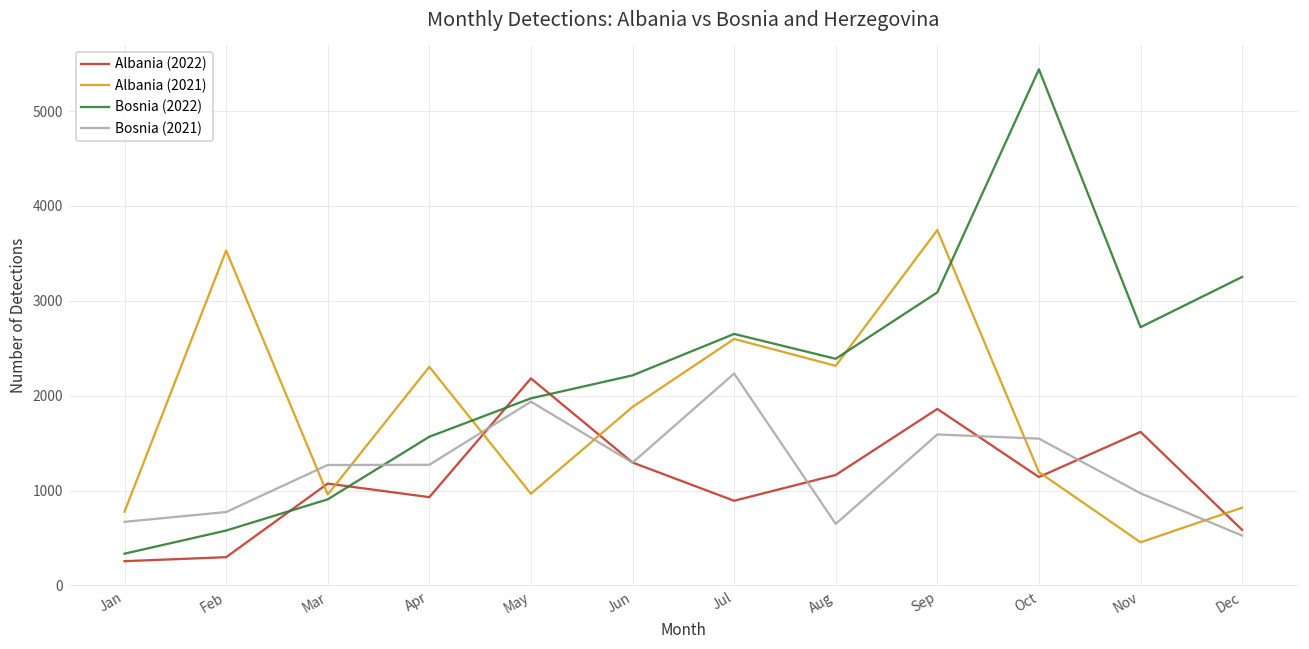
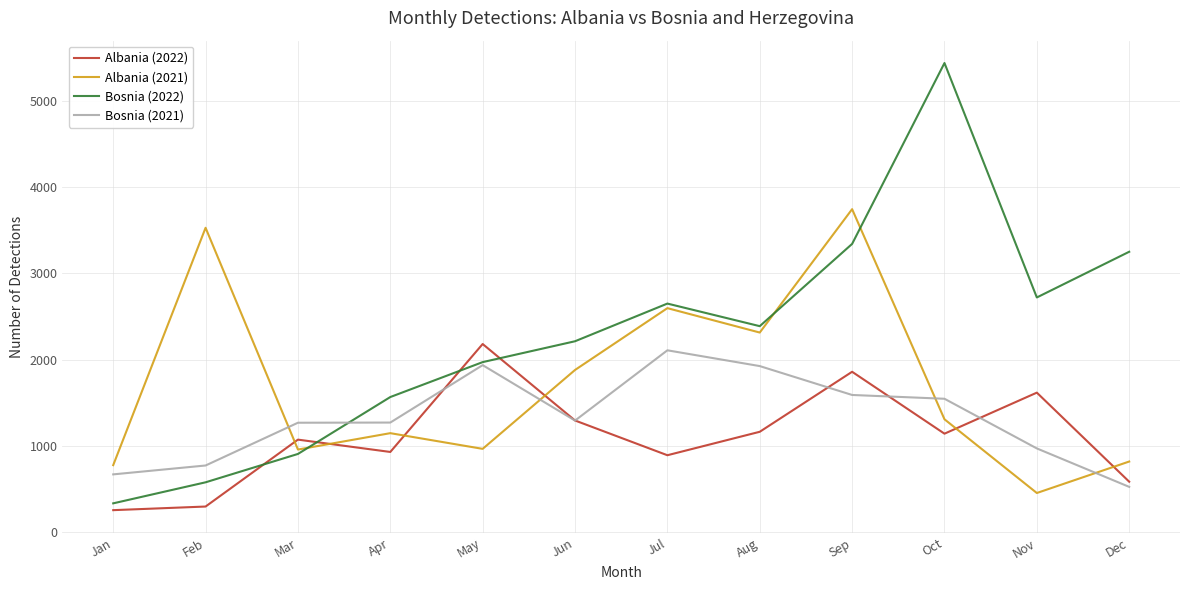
Albania (2021), Apr: 2300 -> 1100
Bosnia (2021), Jul: 2200 -> 2100
Bosnia (2021), Aug: 600 -> 1900
Bosnia (2022), Sep: 3100 -> 3300
Albania (2021), Oct: 1200 -> 1300
